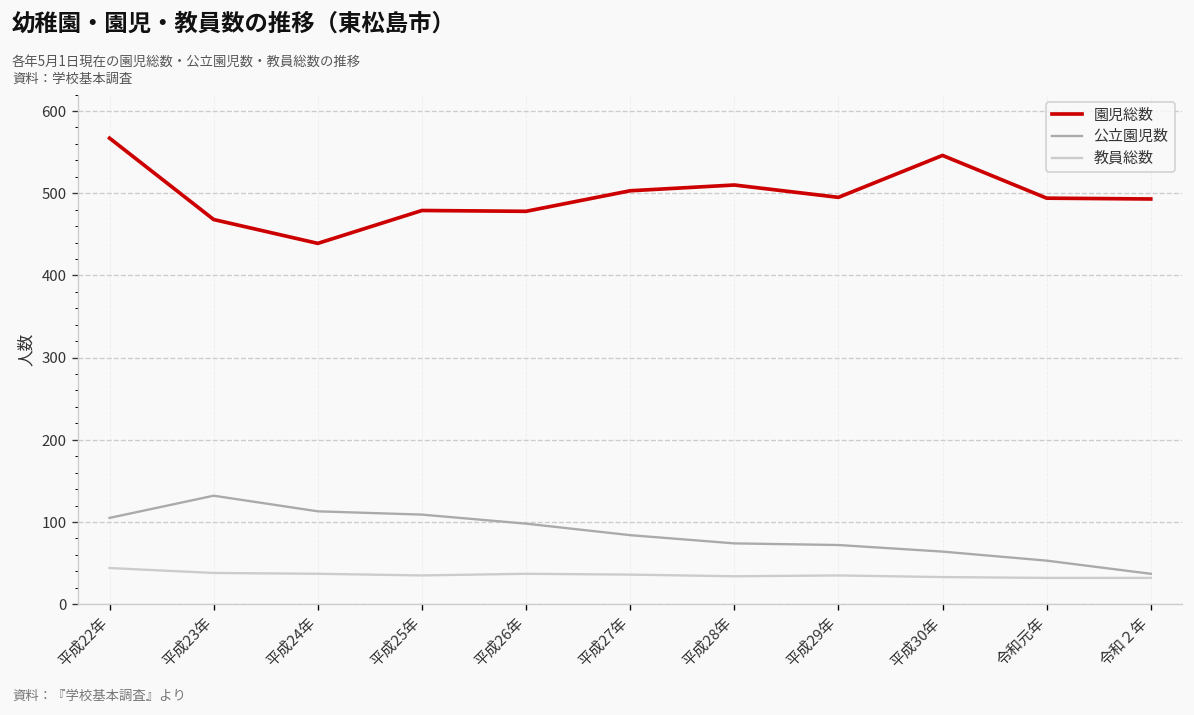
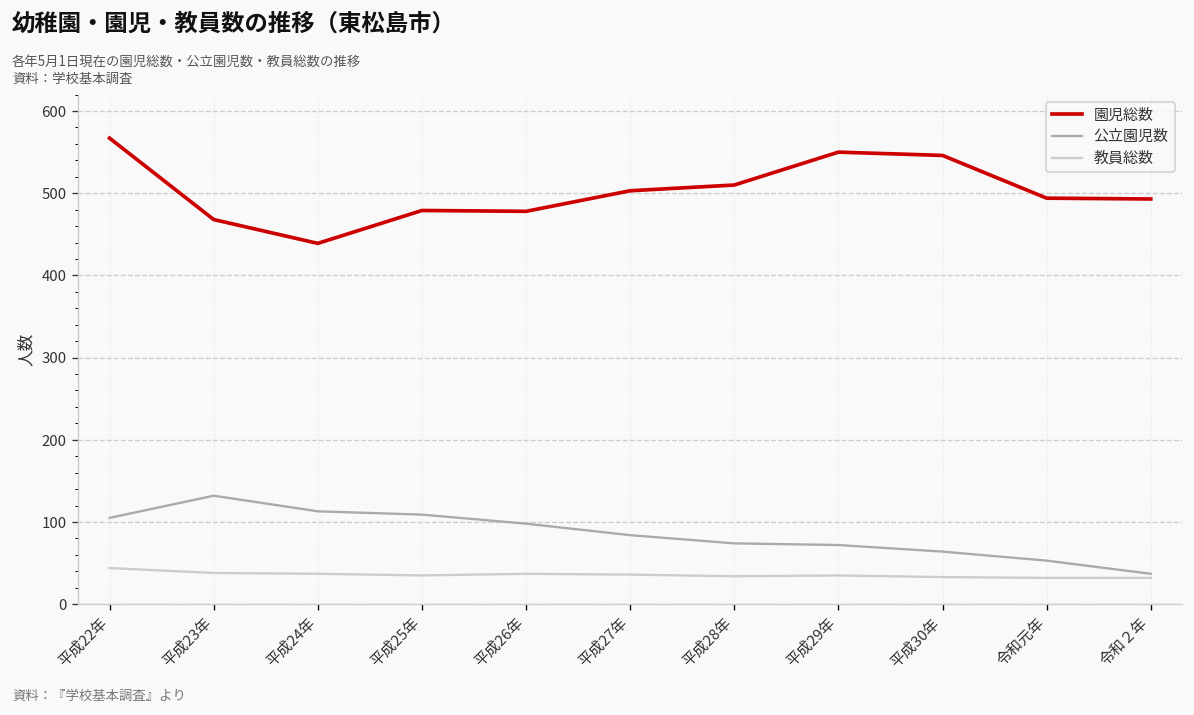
園児総数, 平成29年: 500 -> 550
